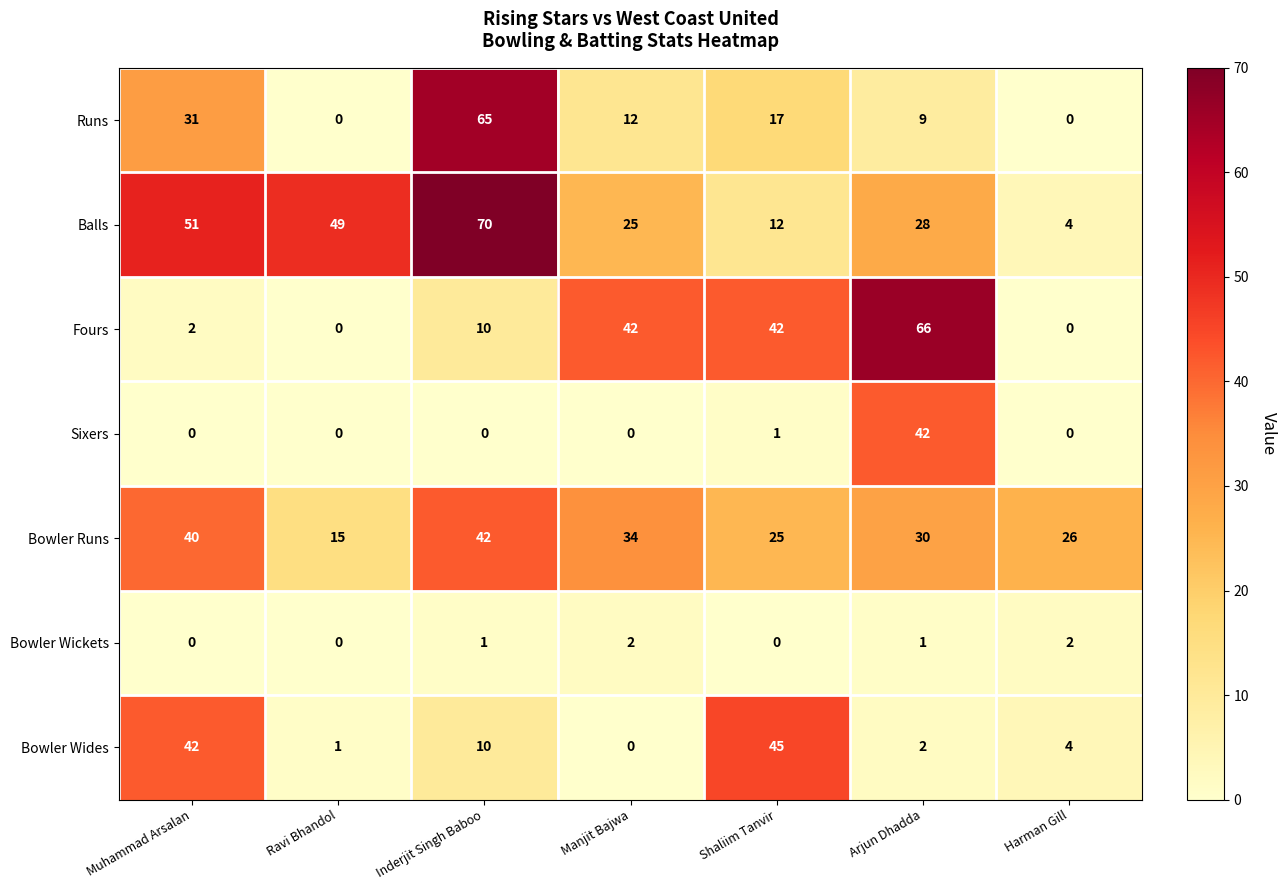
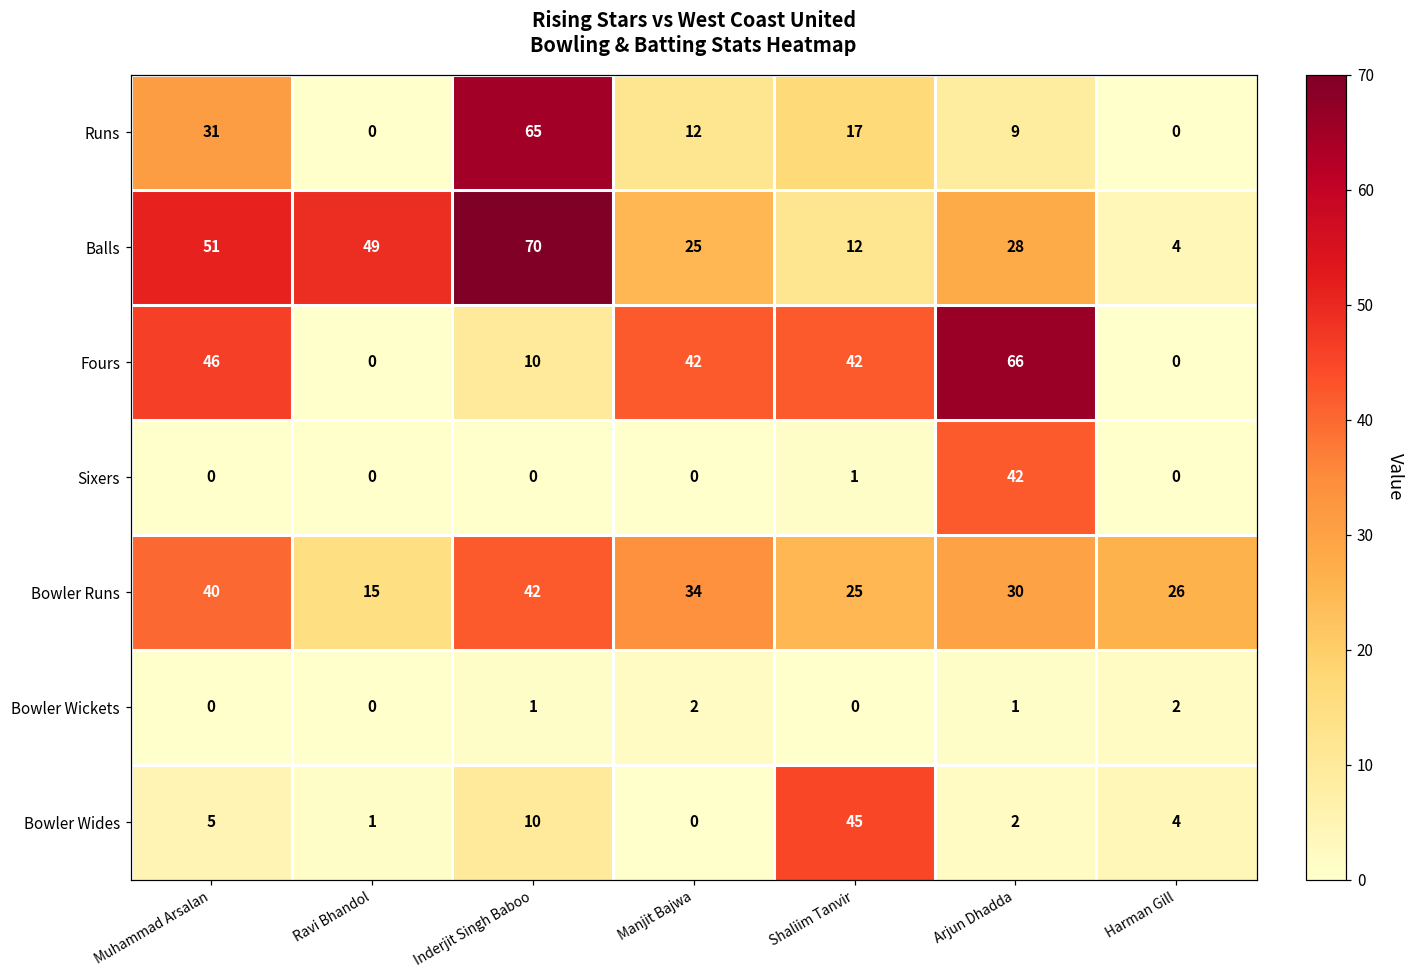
Fours, Muhammad Arsalan: 2 -> 46
Bowler Wides, Muhammad Arsalan: 42 -> 5
